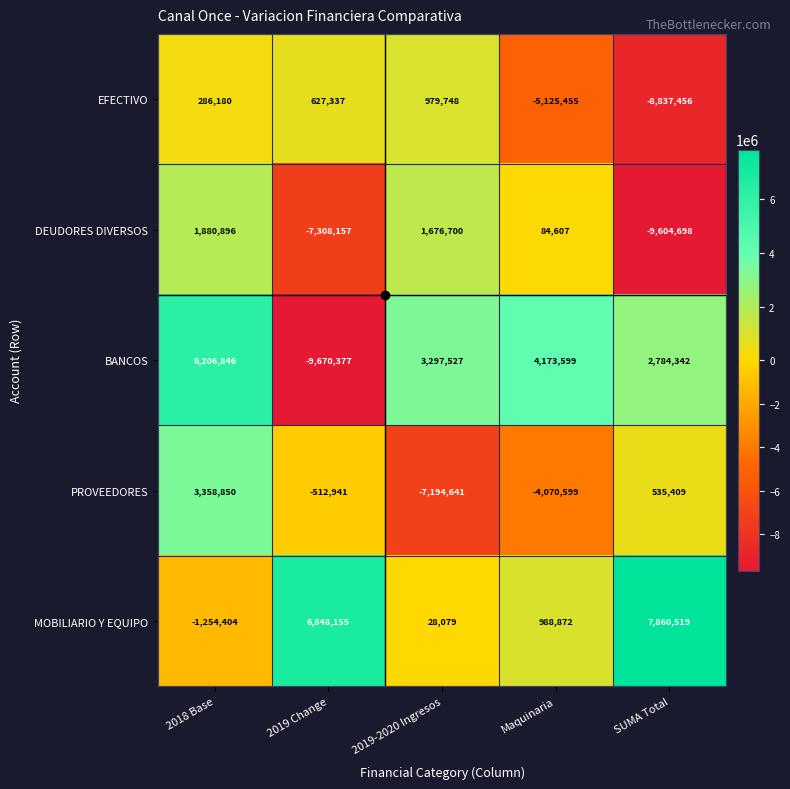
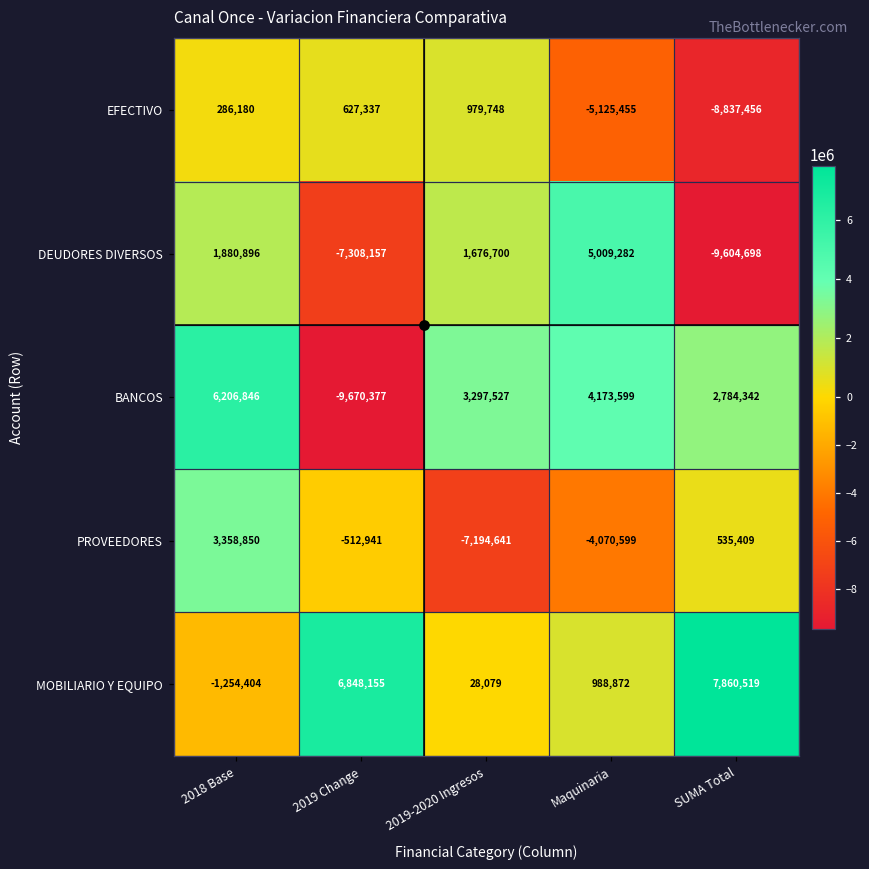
DEUDORES DIVERSOS, Maquinaria: 84,607 -> 5,009,282
